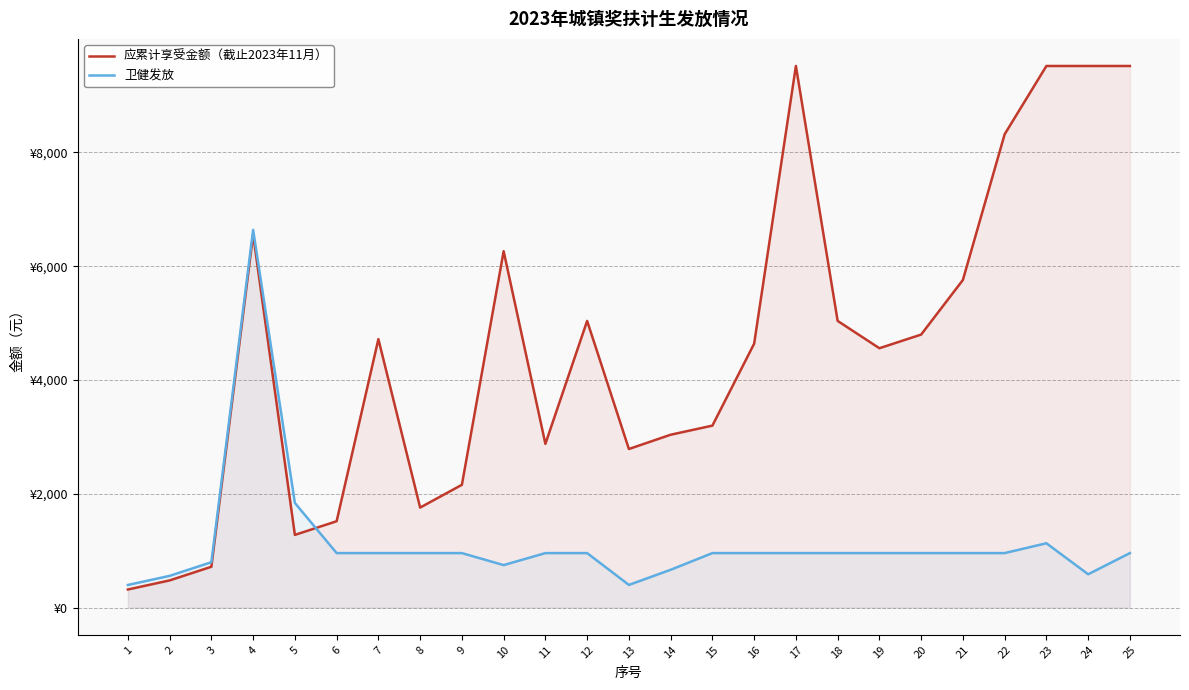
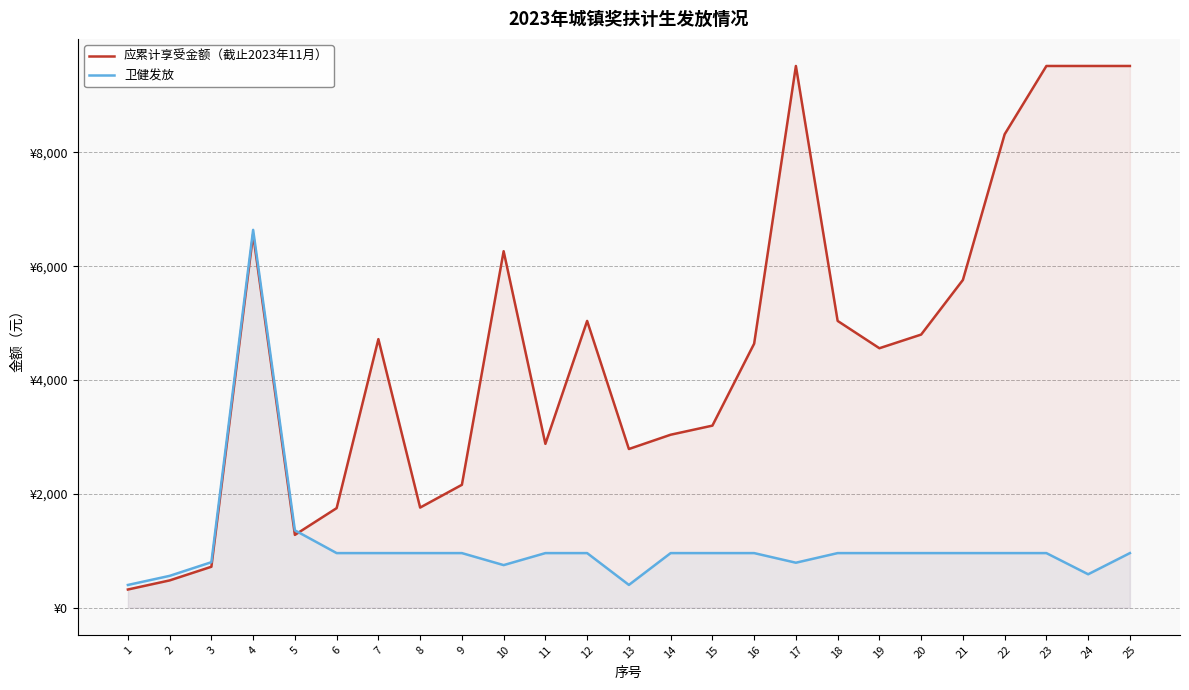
卫健发放, 5: ¥1,800 -> ¥1,400
应累计享受金额（截止2023年11月）, 6: ¥1,500 -> ¥1,800
卫健发放, 14: ¥700 -> ¥1,000
卫健发放, 17: ¥1,000 -> ¥800
卫健发放, 23: ¥1,100 -> ¥1,000
